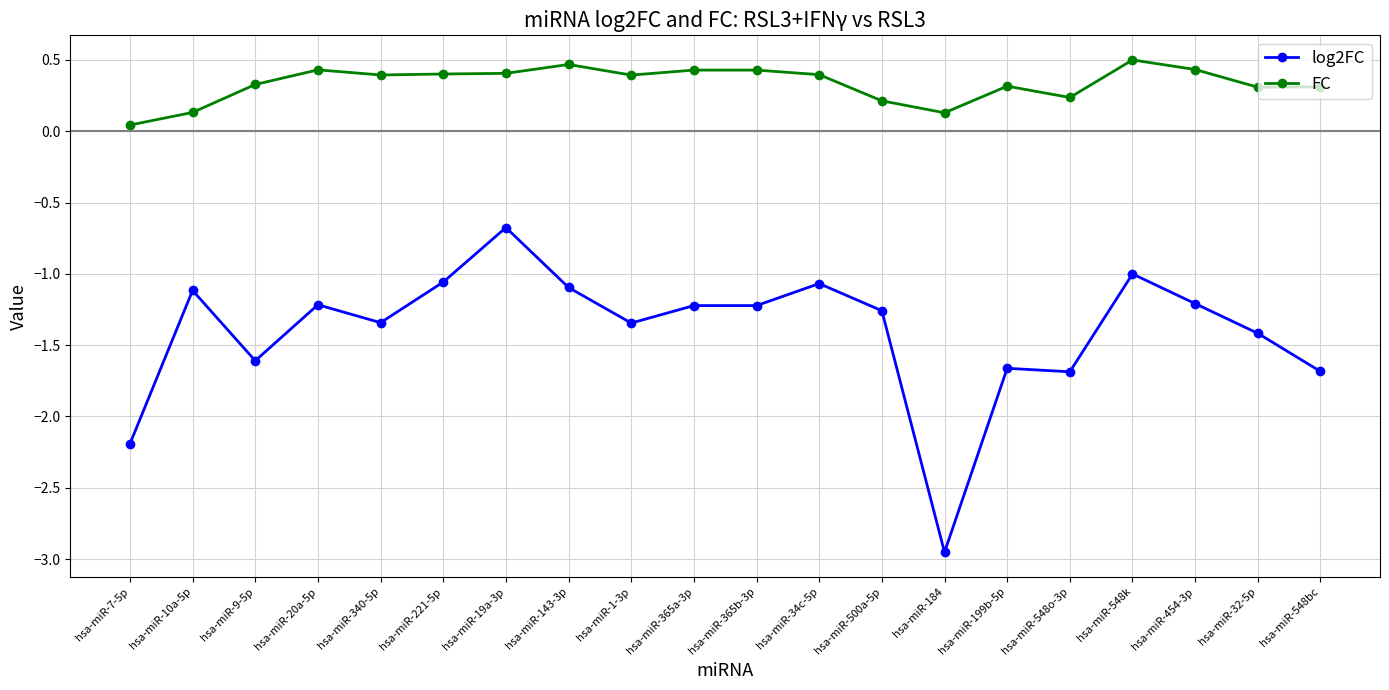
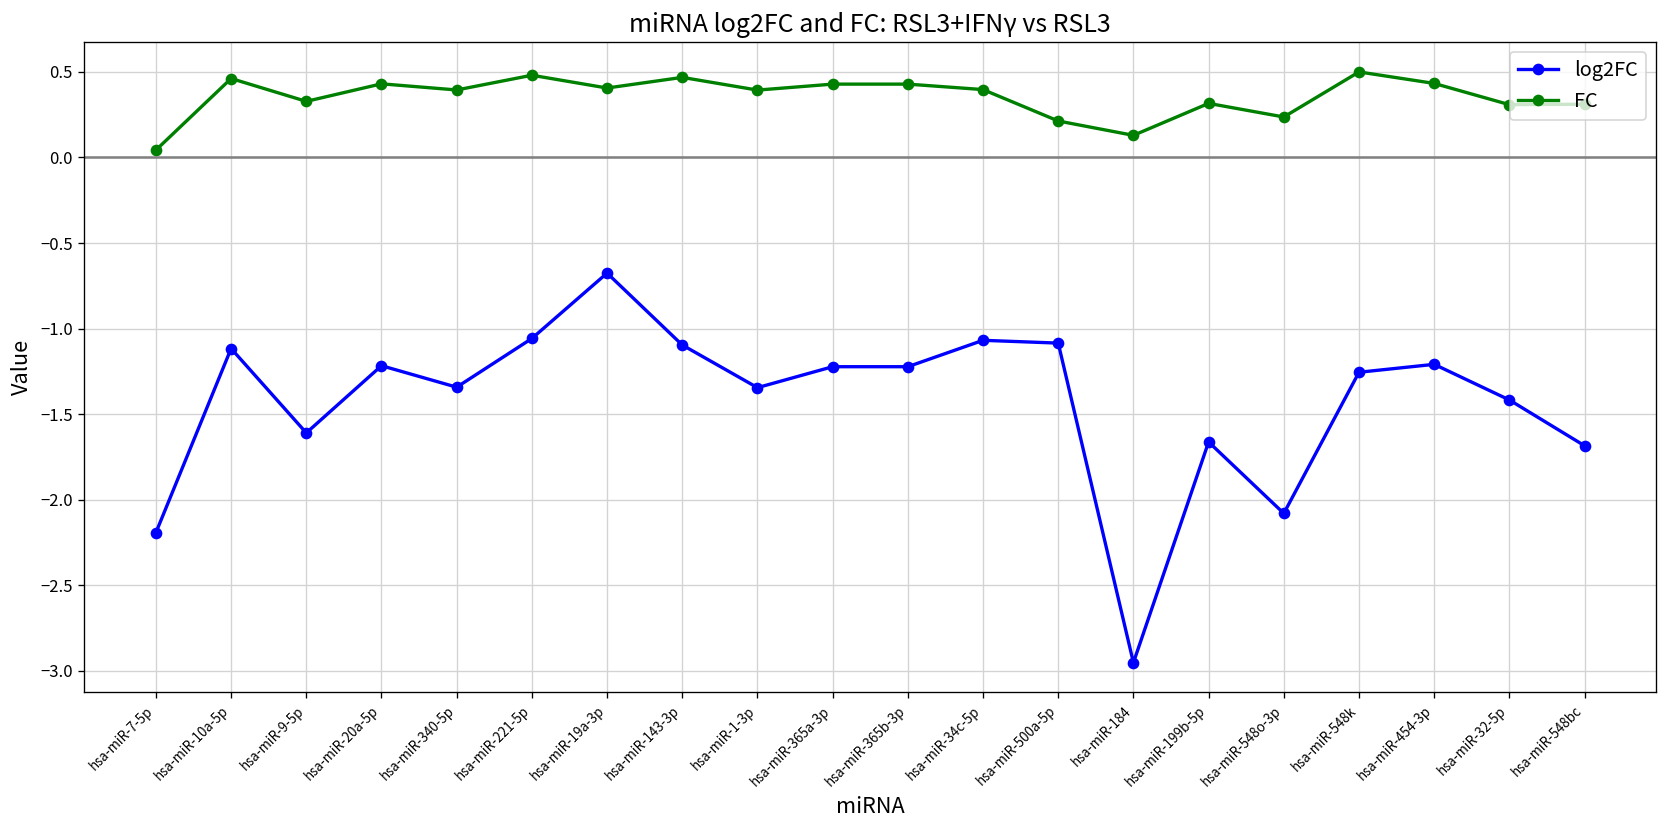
FC, hsa-miR-10a-5p: 0.13 -> 0.46
FC, hsa-miR-221-5p: 0.40 -> 0.48
log2FC, hsa-miR-500a-5p: -1.26 -> -1.08
log2FC, hsa-miR-548o-3p: -1.69 -> -2.08
log2FC, hsa-miR-548k: -1.00 -> -1.25
